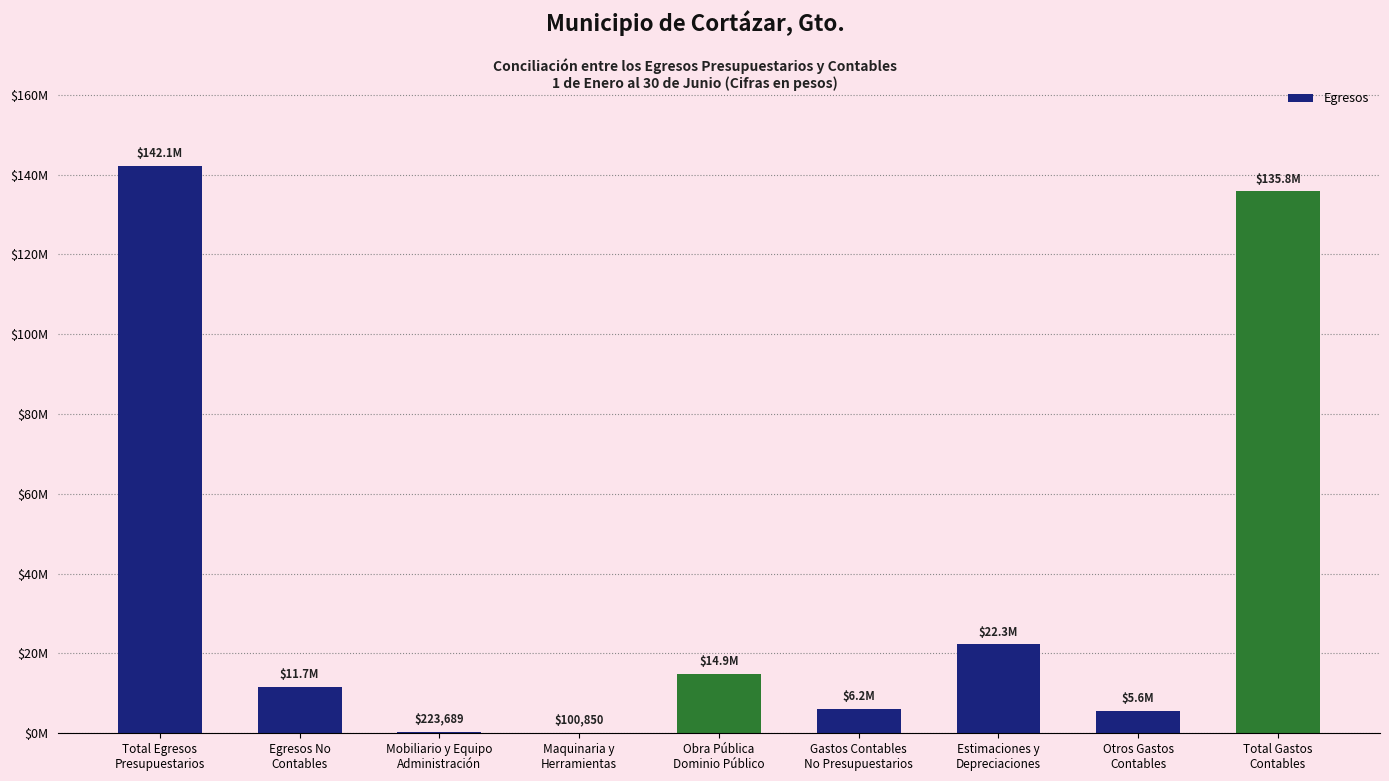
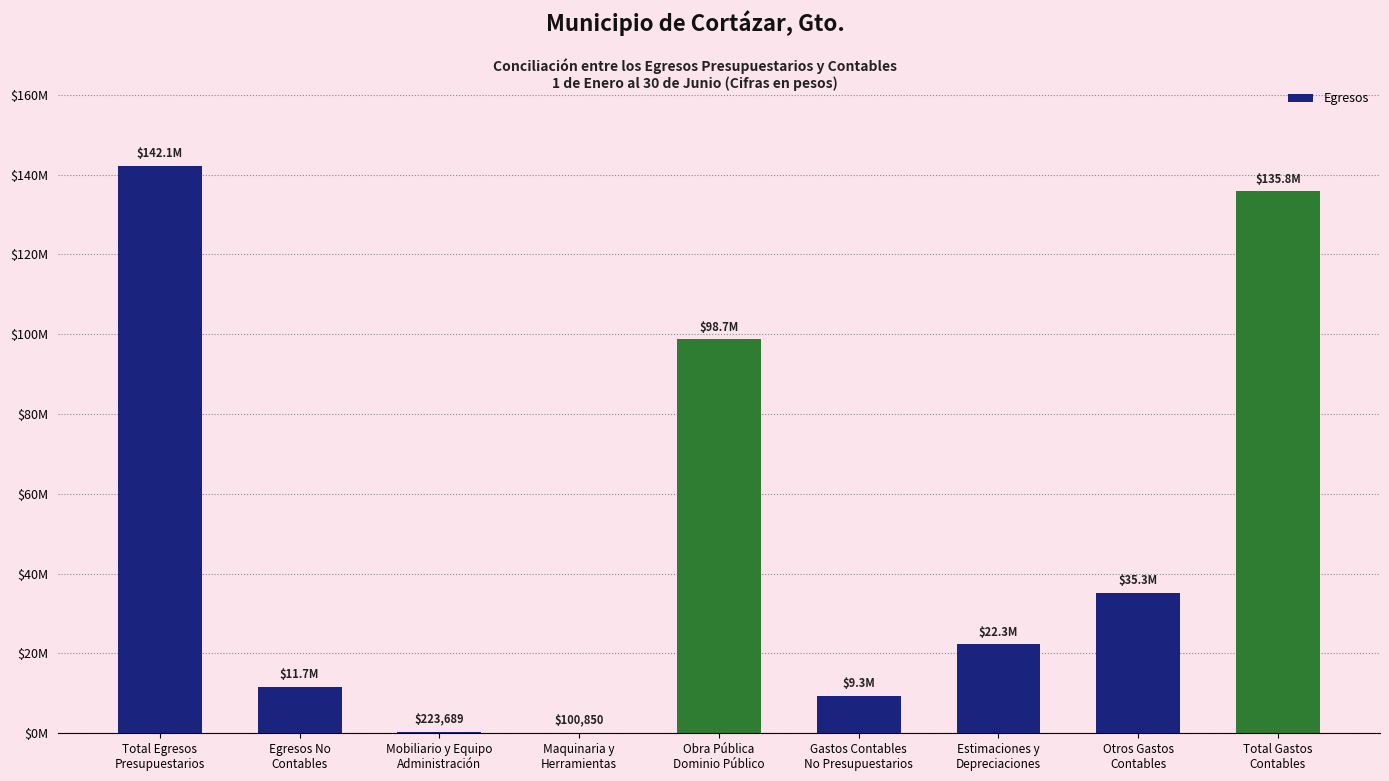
Obra Pública Dominio Público: $14.9M -> $98.7M
Gastos Contables No Presupuestarios: $6.2M -> $9.3M
Otros Gastos Contables: $5.6M -> $35.3M
